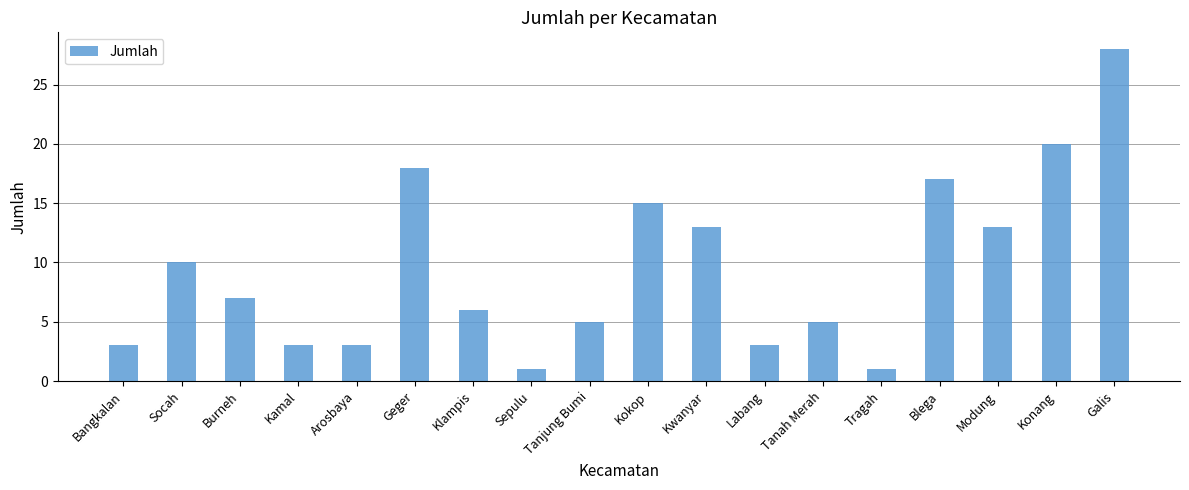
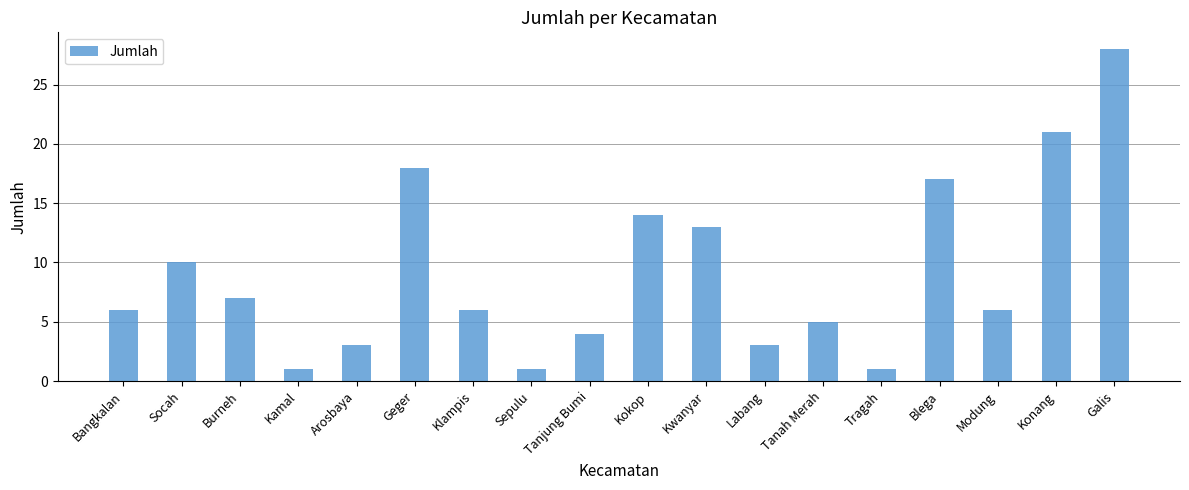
Bangkalan: 3 -> 6
Kamal: 3 -> 1
Tanjung Bumi: 5 -> 4
Kokop: 15 -> 14
Modung: 13 -> 6
Konang: 20 -> 21
